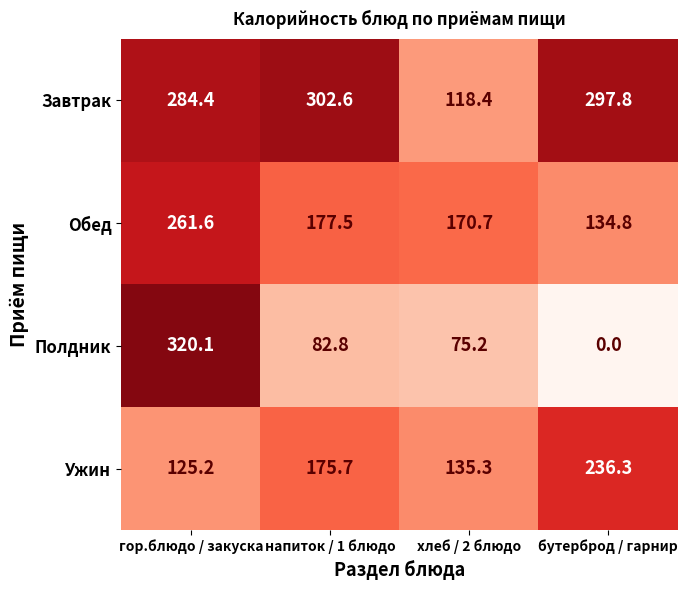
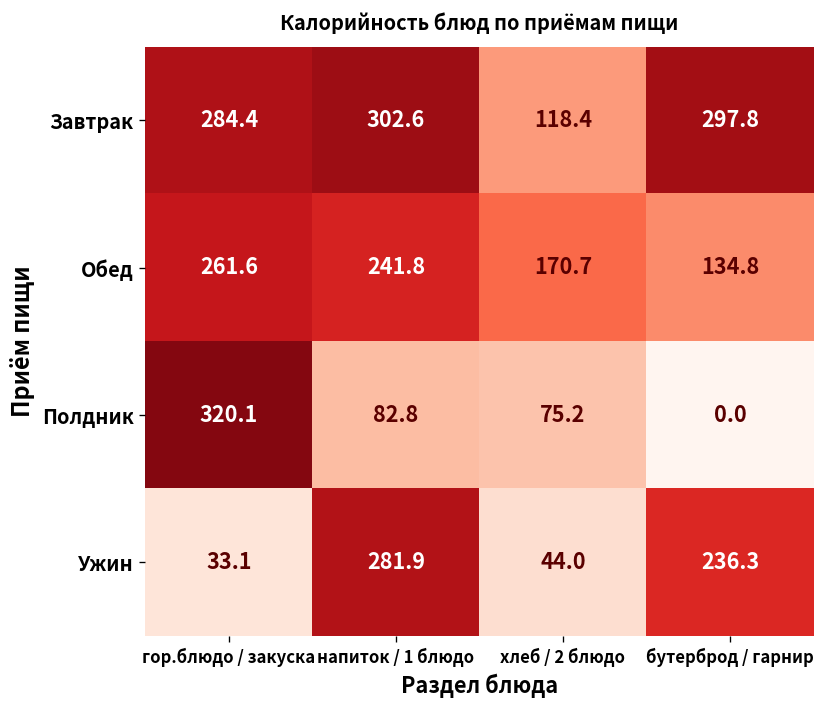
Обед, напиток / 1 блюдо: 177.5 -> 241.8
Ужин, гор.блюдо / закуска: 125.2 -> 33.1
Ужин, напиток / 1 блюдо: 175.7 -> 281.9
Ужин, хлеб / 2 блюдо: 135.3 -> 44.0
